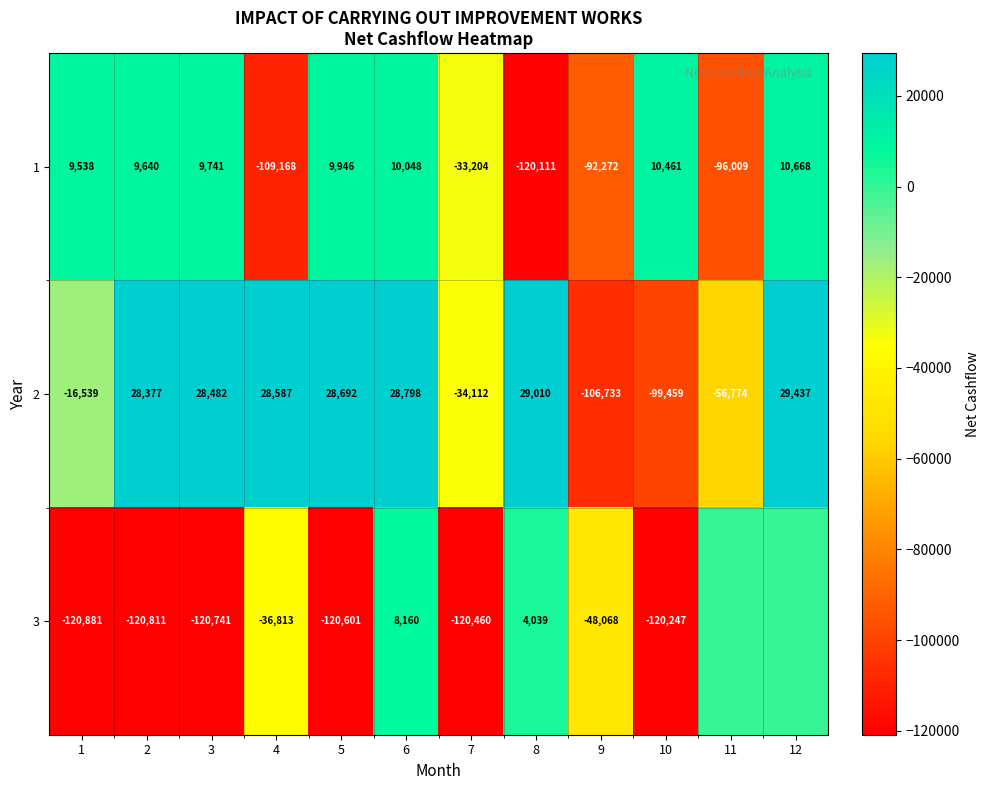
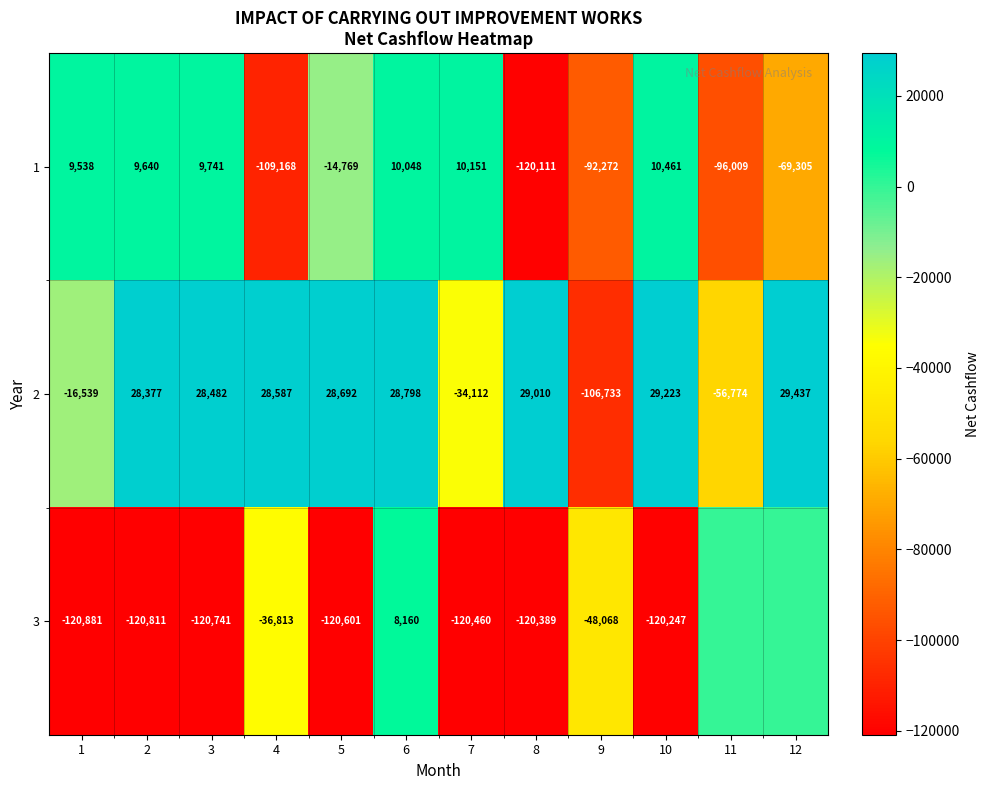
1, 5: 9,946 -> -14,769
1, 7: -33,204 -> 10,151
1, 12: 10,668 -> -69,305
2, 10: -99,459 -> 29,223
3, 8: 4,039 -> -120,389
